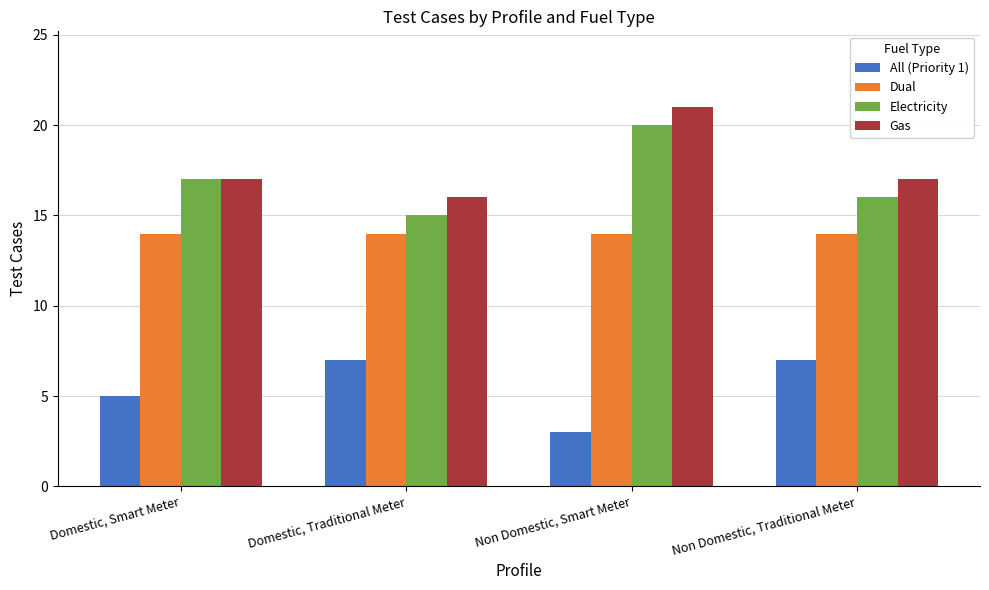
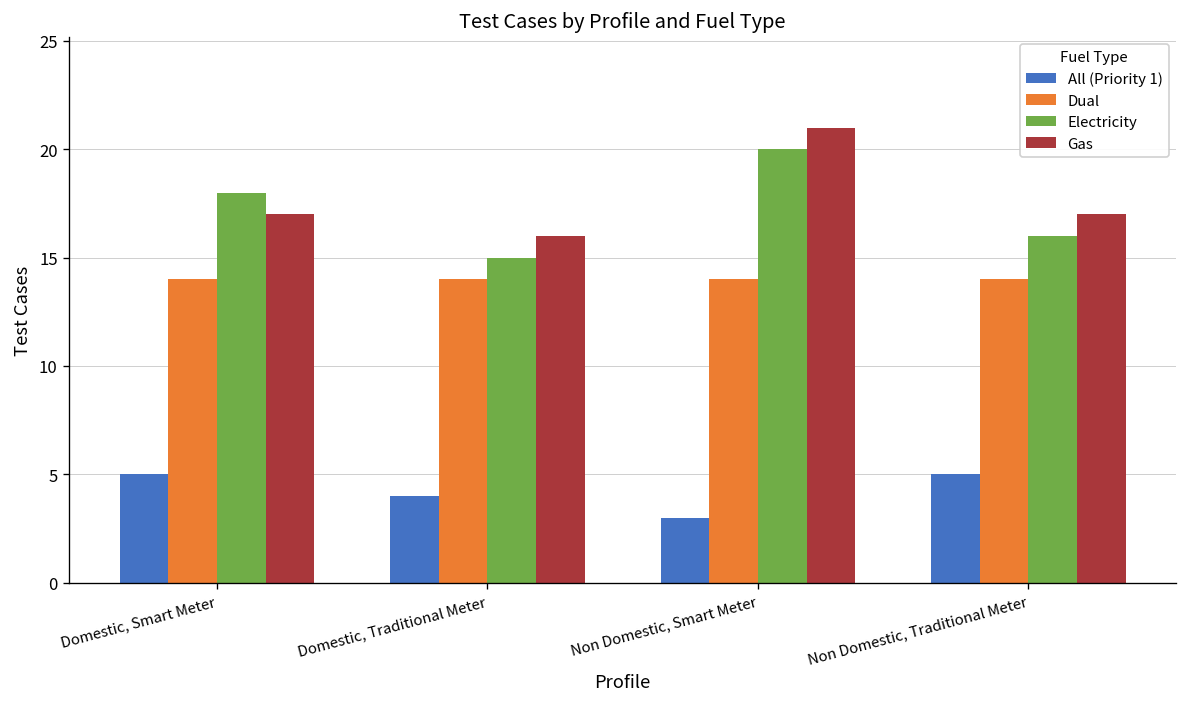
Electricity, Domestic, Smart Meter: 17 -> 18
All (Priority 1), Domestic, Traditional Meter: 7 -> 4
All (Priority 1), Non Domestic, Traditional Meter: 7 -> 5
